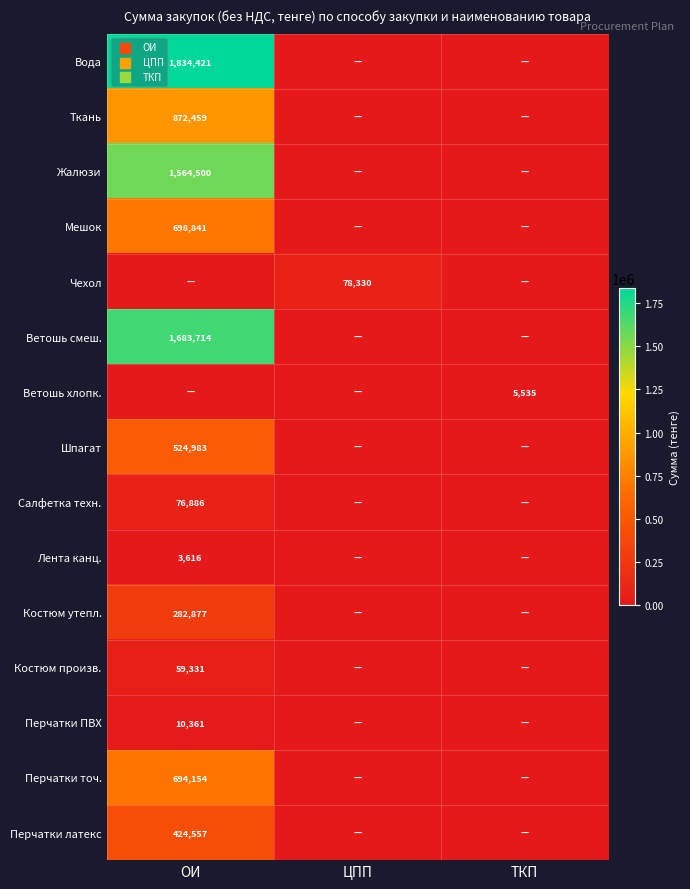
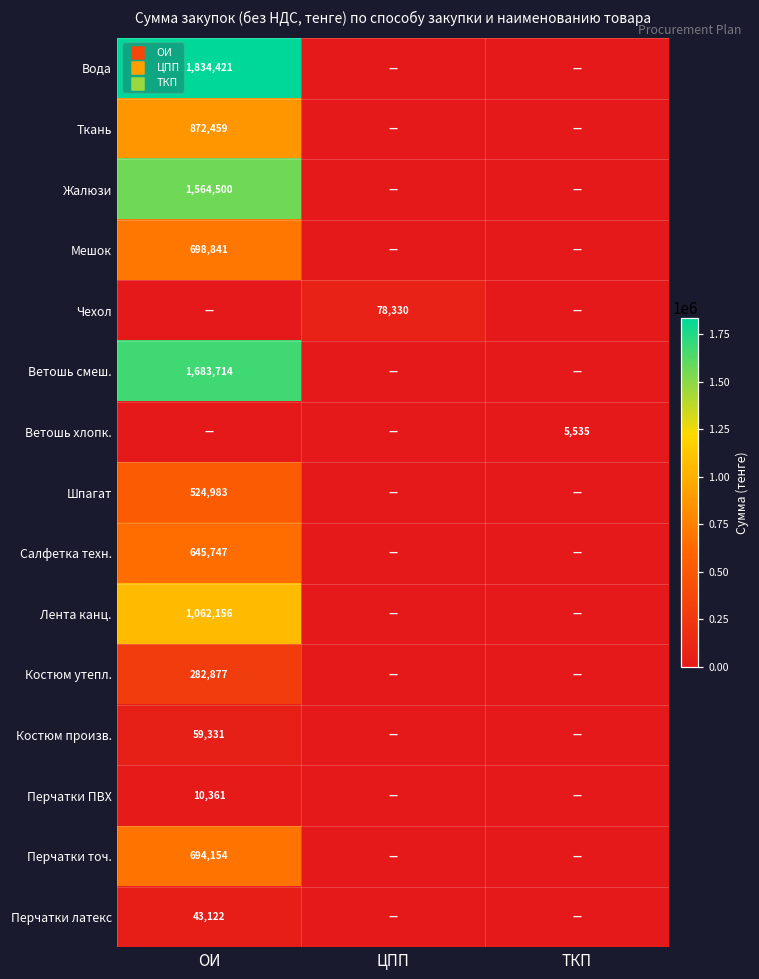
Салфетка техн., ОИ: 76,886 -> 645,747
Лента канц., ОИ: 3,616 -> 1,062,156
Перчатки латекс, ОИ: 424,557 -> 43,122
